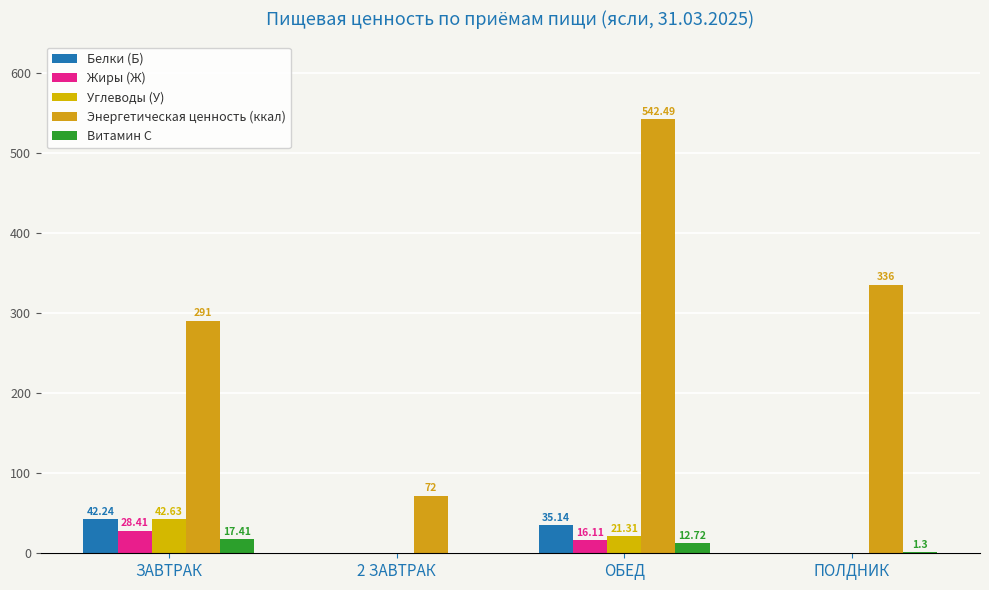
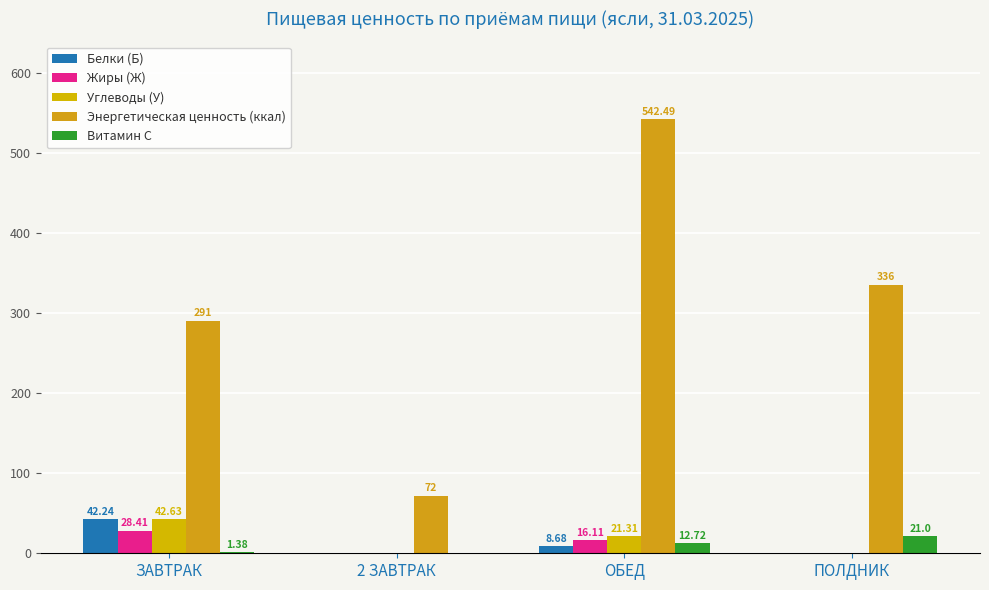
Витамин С, ЗАВТРАК: 17.41 -> 1.38
Белки (Б), ОБЕД: 35.14 -> 8.68
Витамин С, ПОЛДНИК: 1.3 -> 21.0
